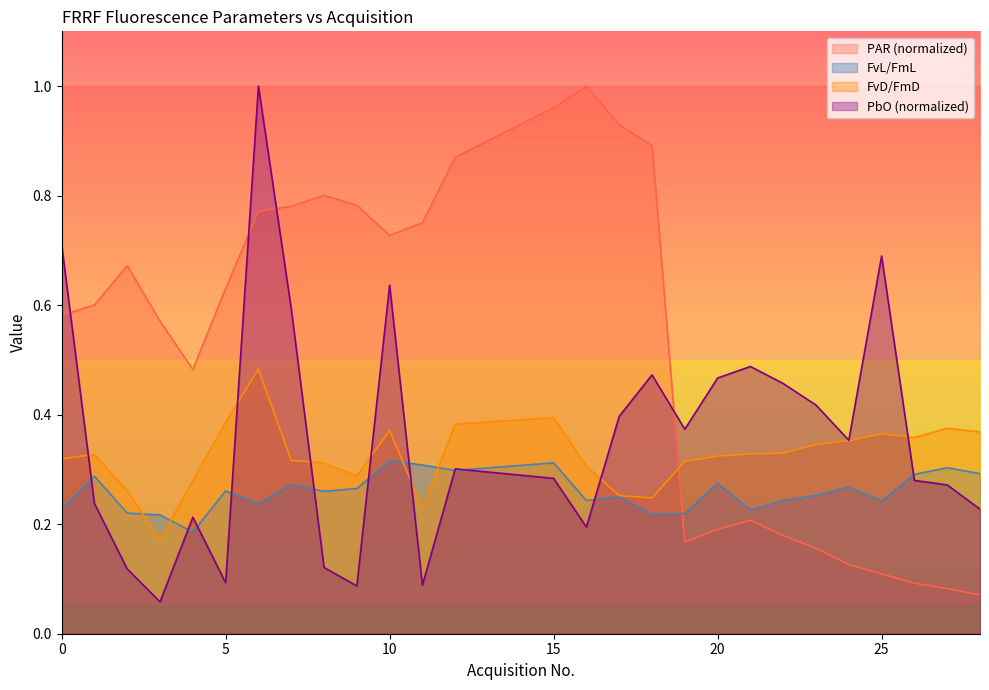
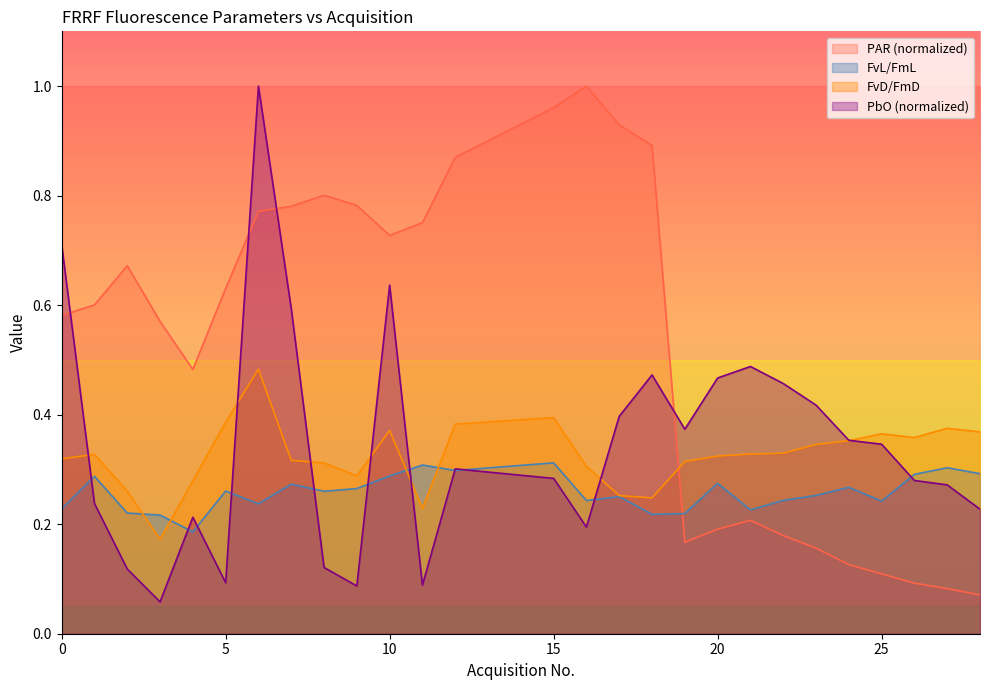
FvL/FmL, 10: 0.32 -> 0.29
PbO (normalized), 25: 0.69 -> 0.35
